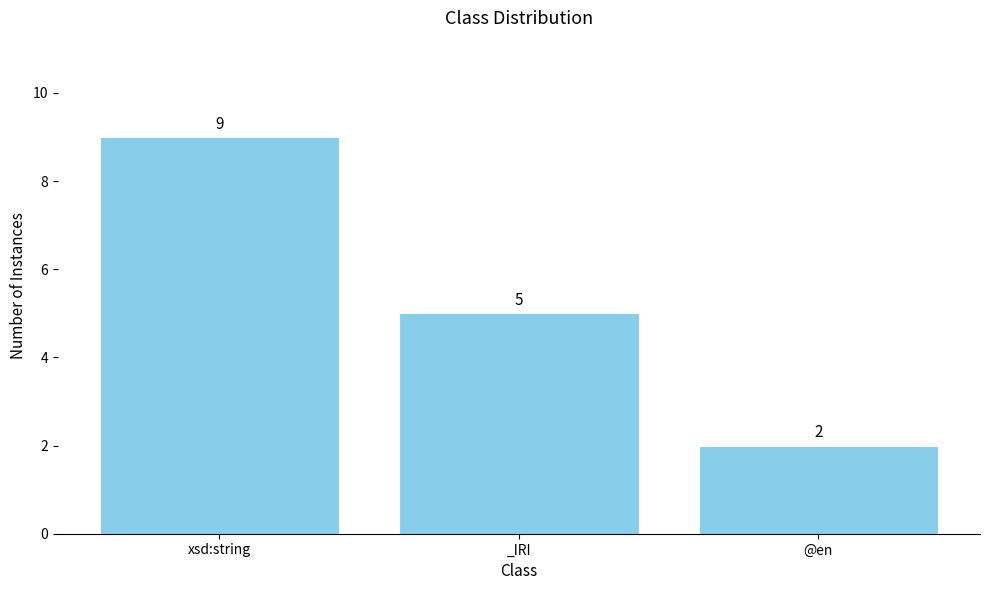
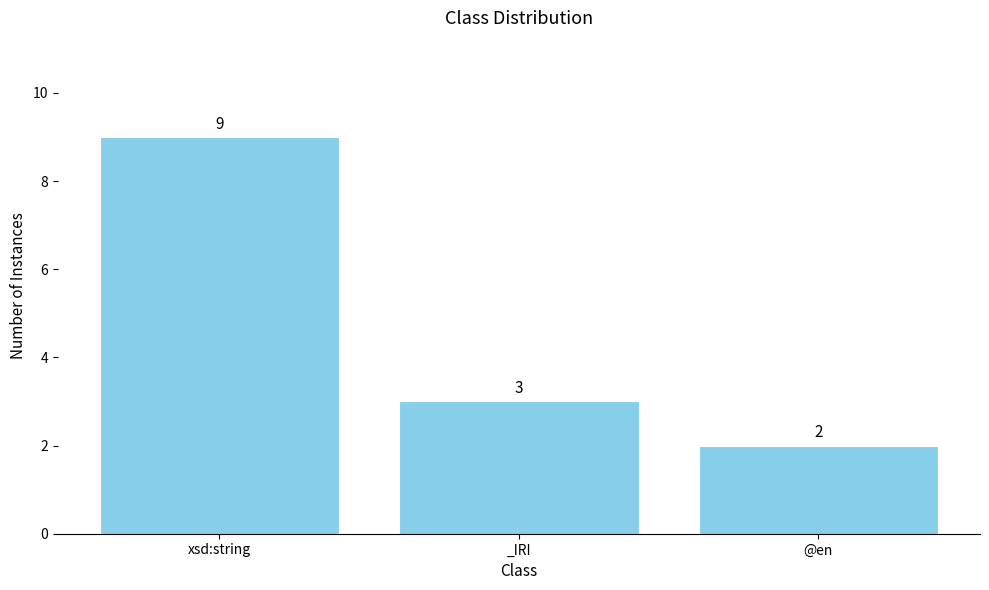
_IRI: 5 -> 3
